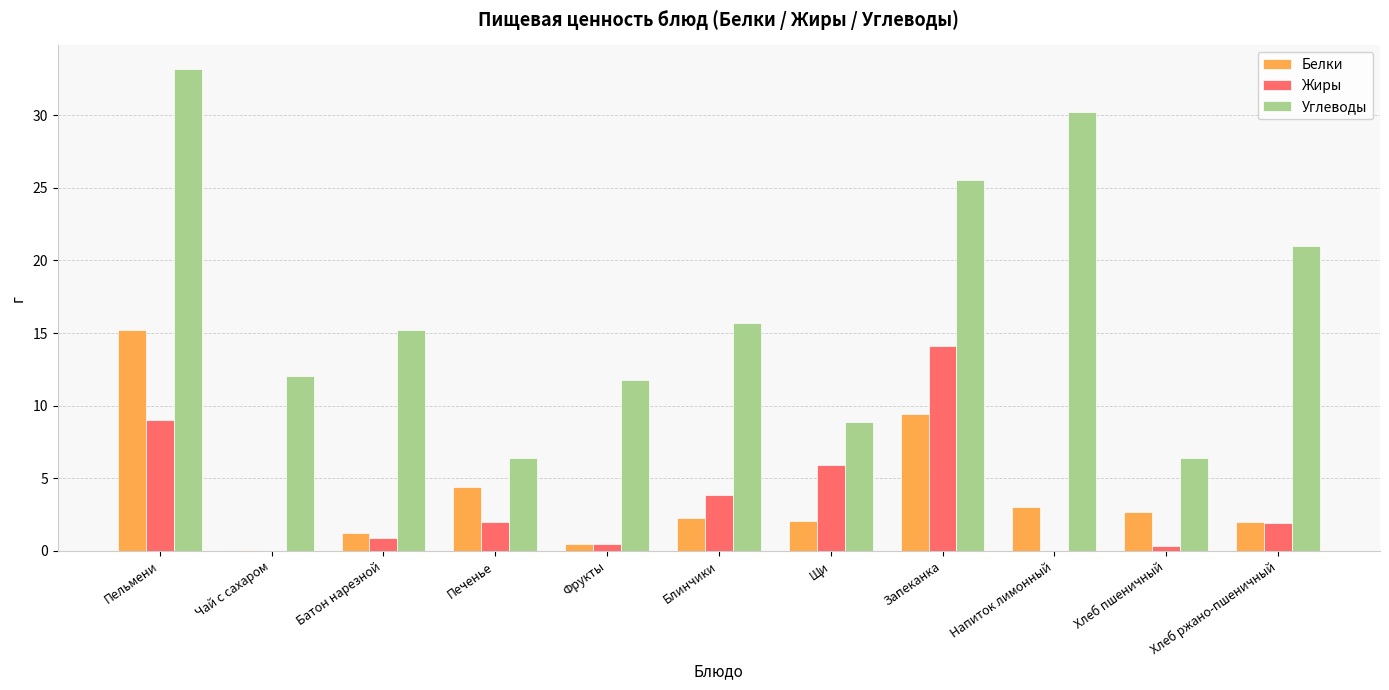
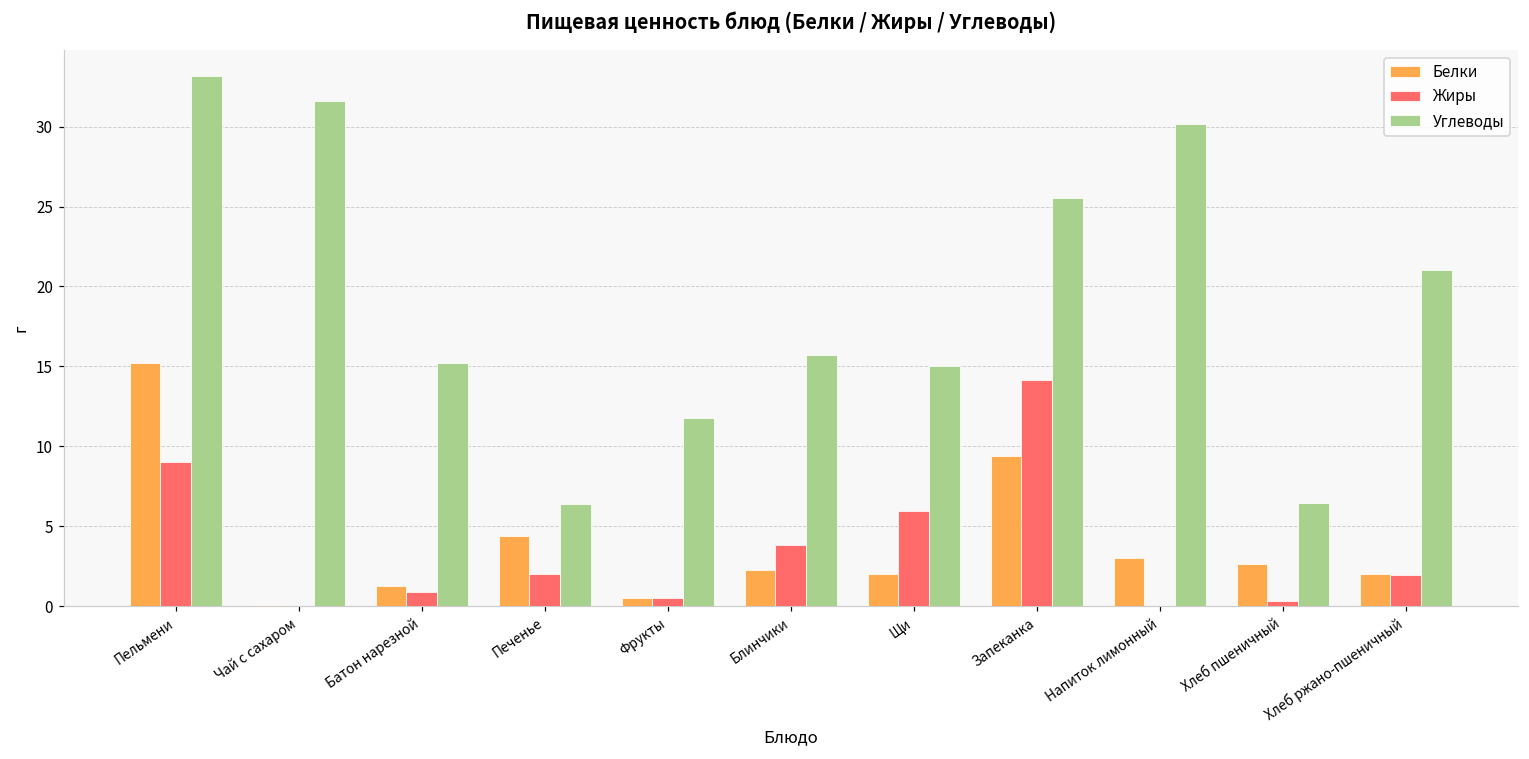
Углеводы, Чай с сахаром: 12.0 -> 31.6
Углеводы, Щи: 8.9 -> 15.0
